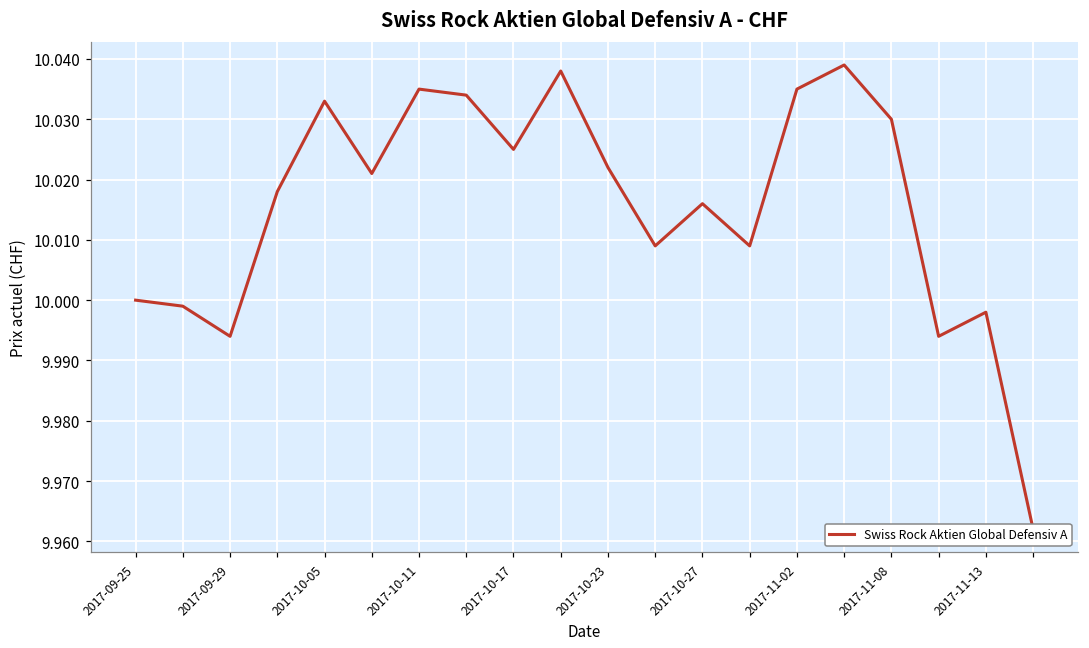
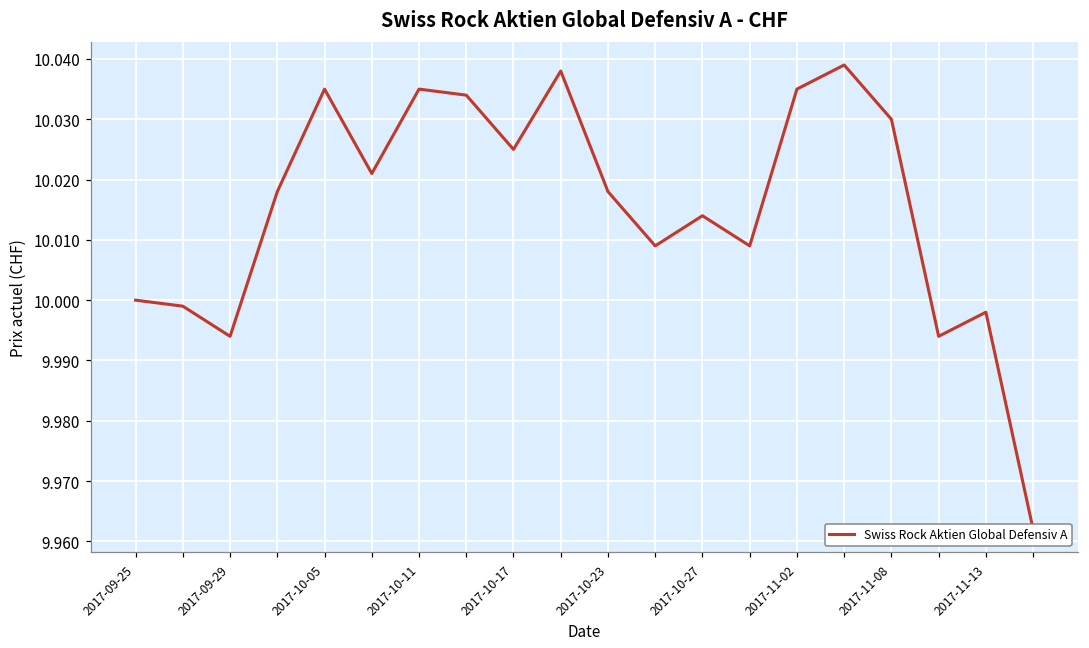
2017-10-05: 10.033 -> 10.035
2017-10-23: 10.022 -> 10.018
2017-10-27: 10.016 -> 10.014
